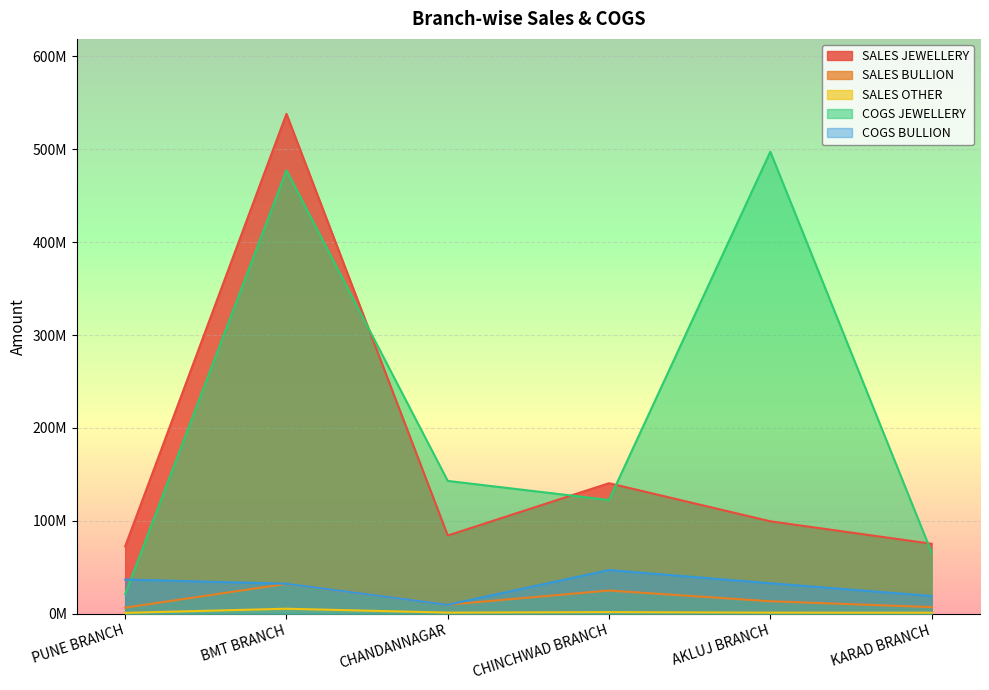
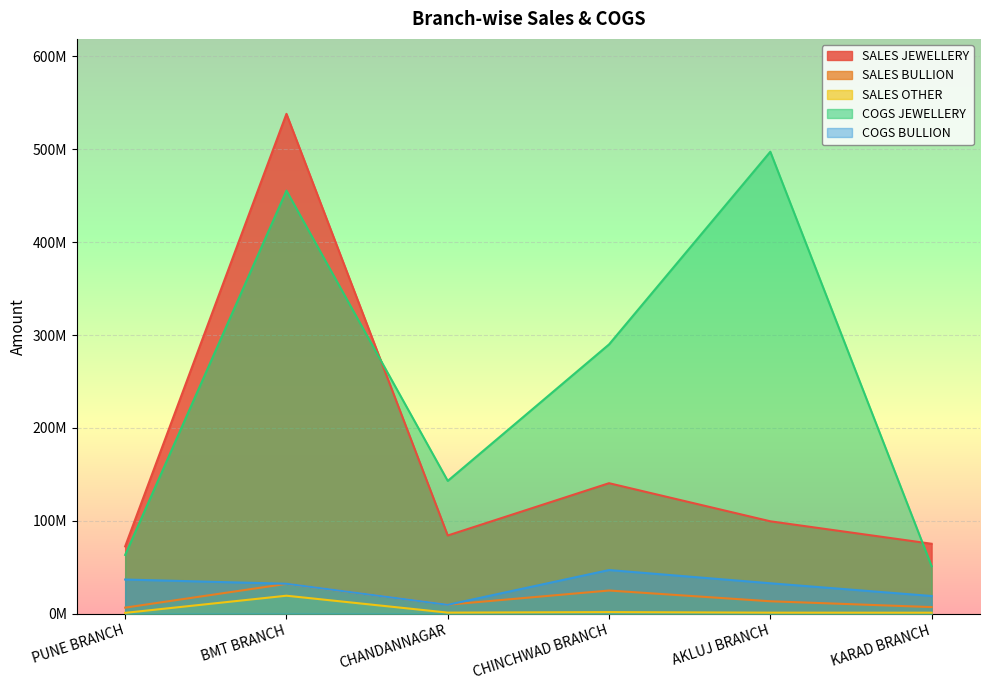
COGS JEWELLERY, PUNE BRANCH: 20000000 -> 60000000
SALES OTHER, BMT BRANCH: 10000000 -> 20000000
COGS JEWELLERY, BMT BRANCH: 480000000 -> 460000000
COGS JEWELLERY, CHINCHWAD BRANCH: 120000000 -> 290000000
COGS JEWELLERY, KARAD BRANCH: 70000000 -> 50000000
